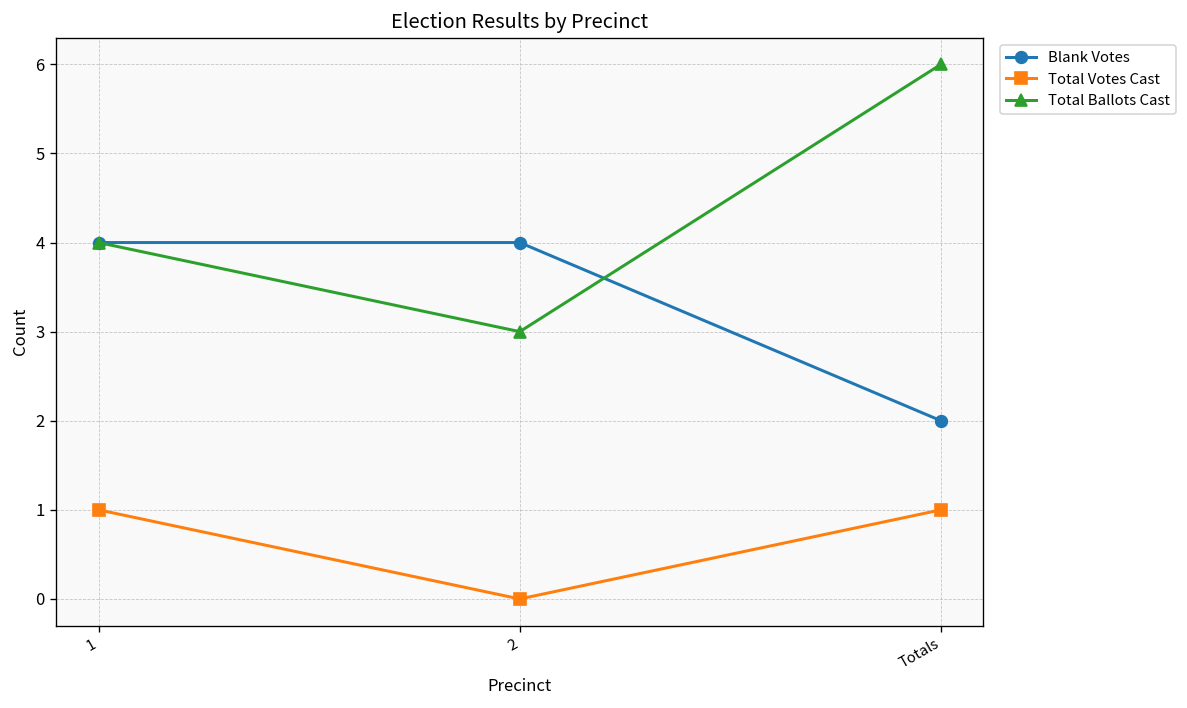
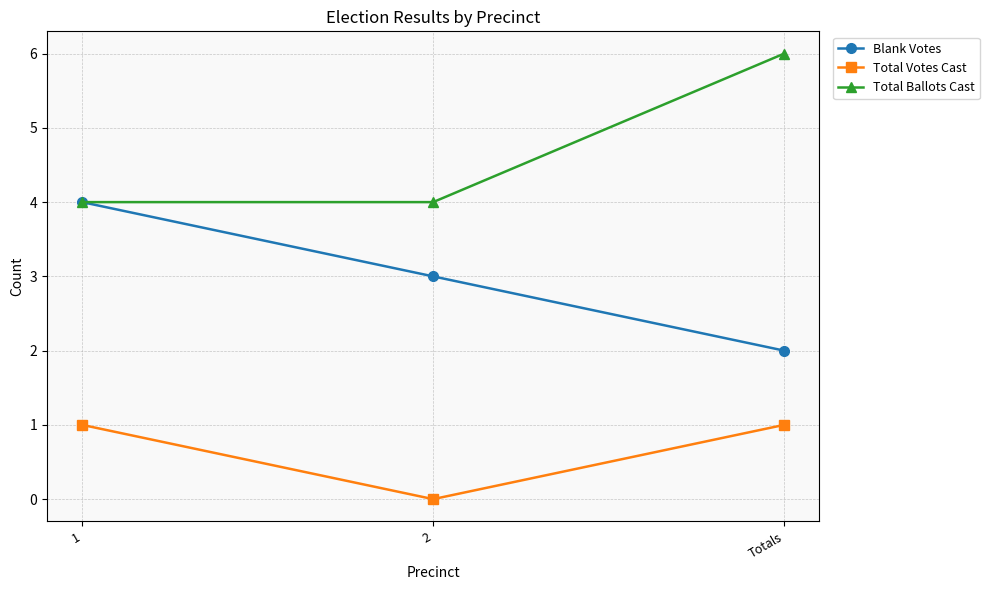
Blank Votes, 2: 4 -> 3
Total Ballots Cast, 2: 3 -> 4
